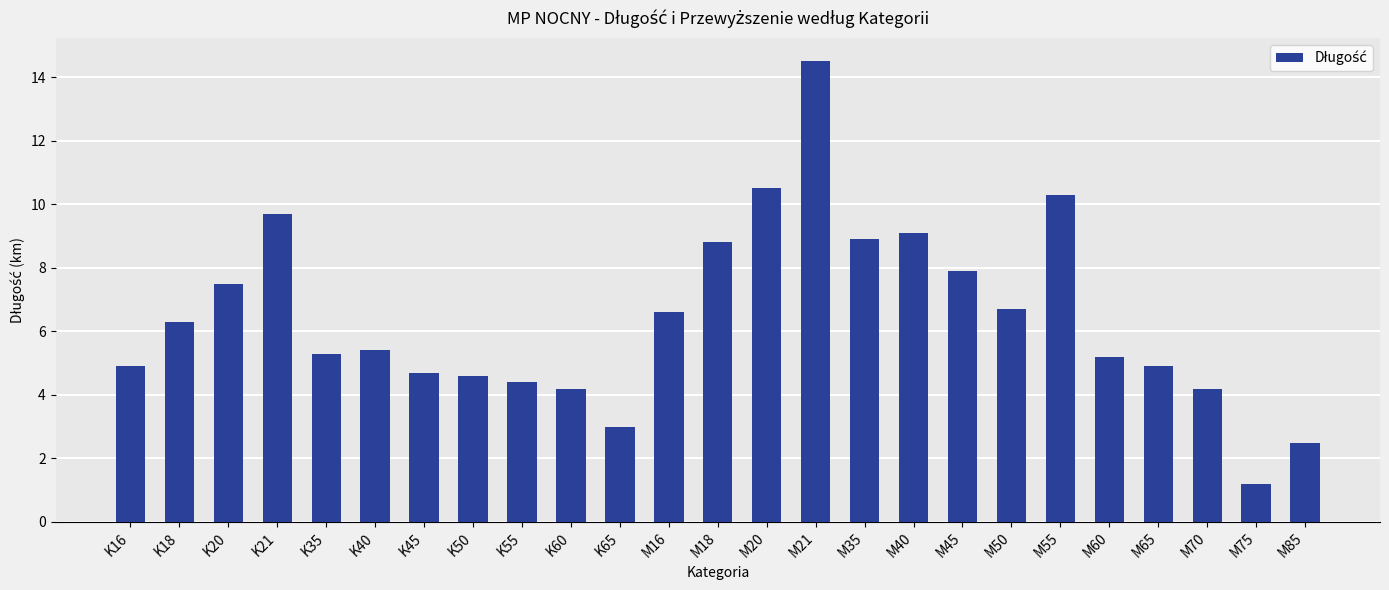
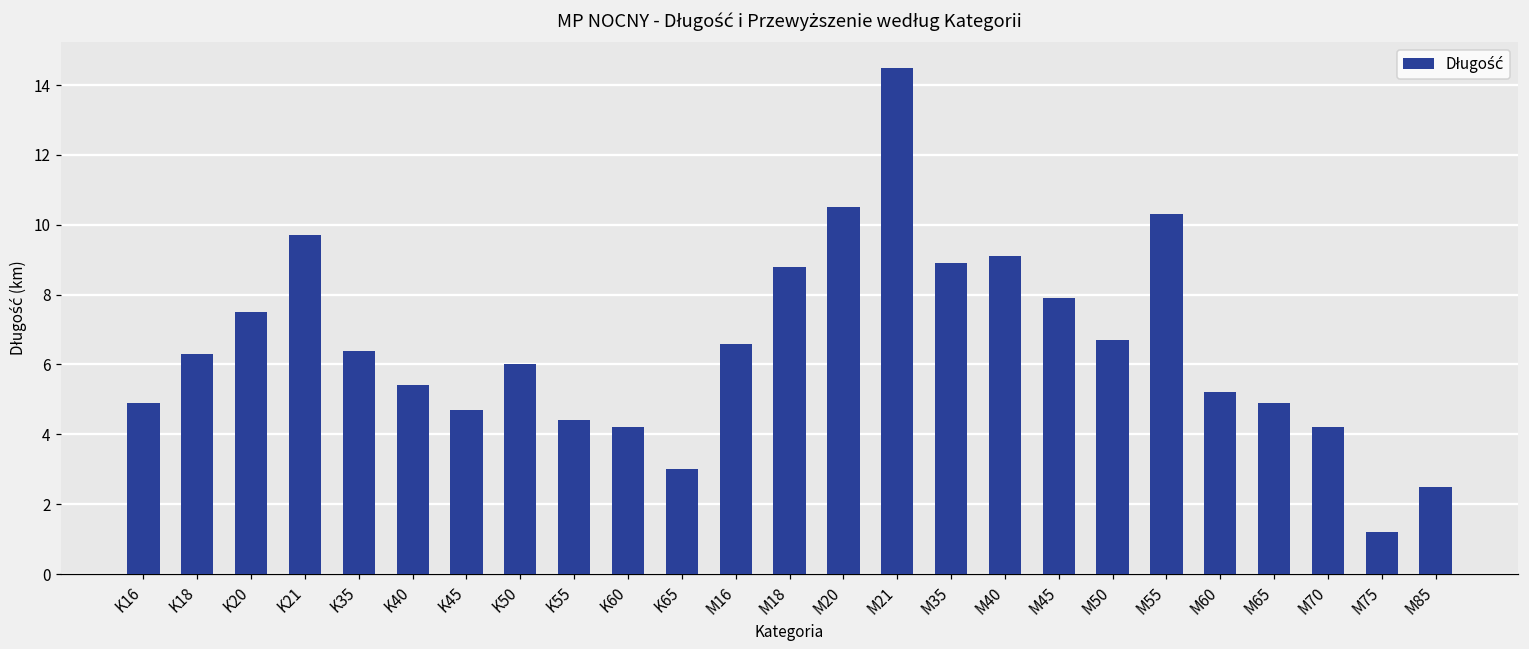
K35: 5.3 -> 6.4
K50: 4.6 -> 6.0
